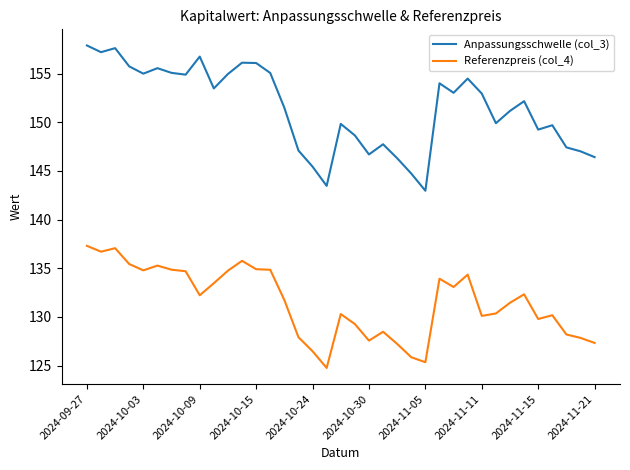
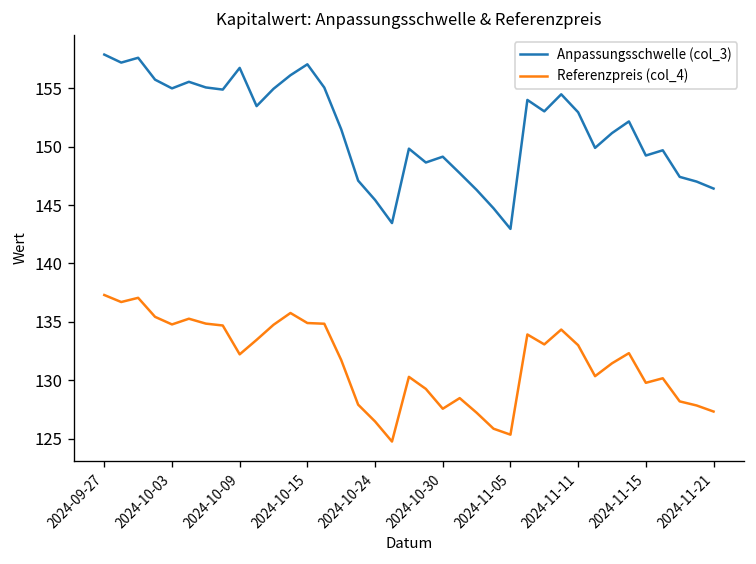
Anpassungsschwelle (col_3), 2024-10-15: 156 -> 157
Anpassungsschwelle (col_3), 2024-10-30: 147 -> 149
Referenzpreis (col_4), 2024-11-11: 130 -> 133
